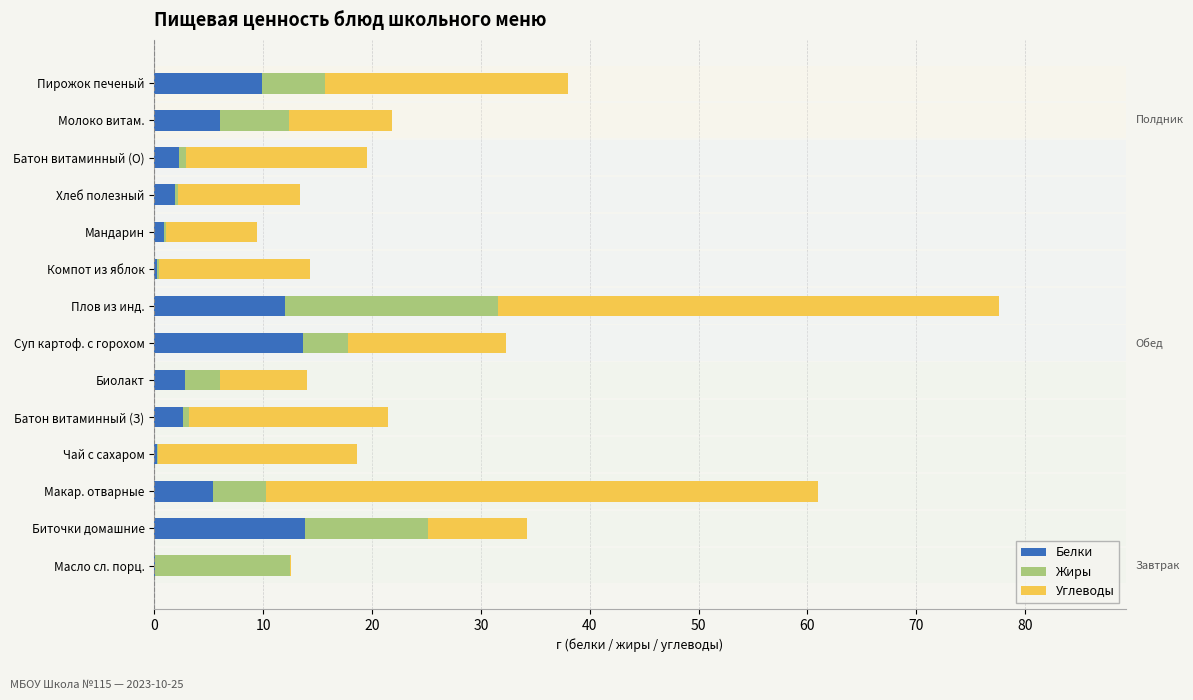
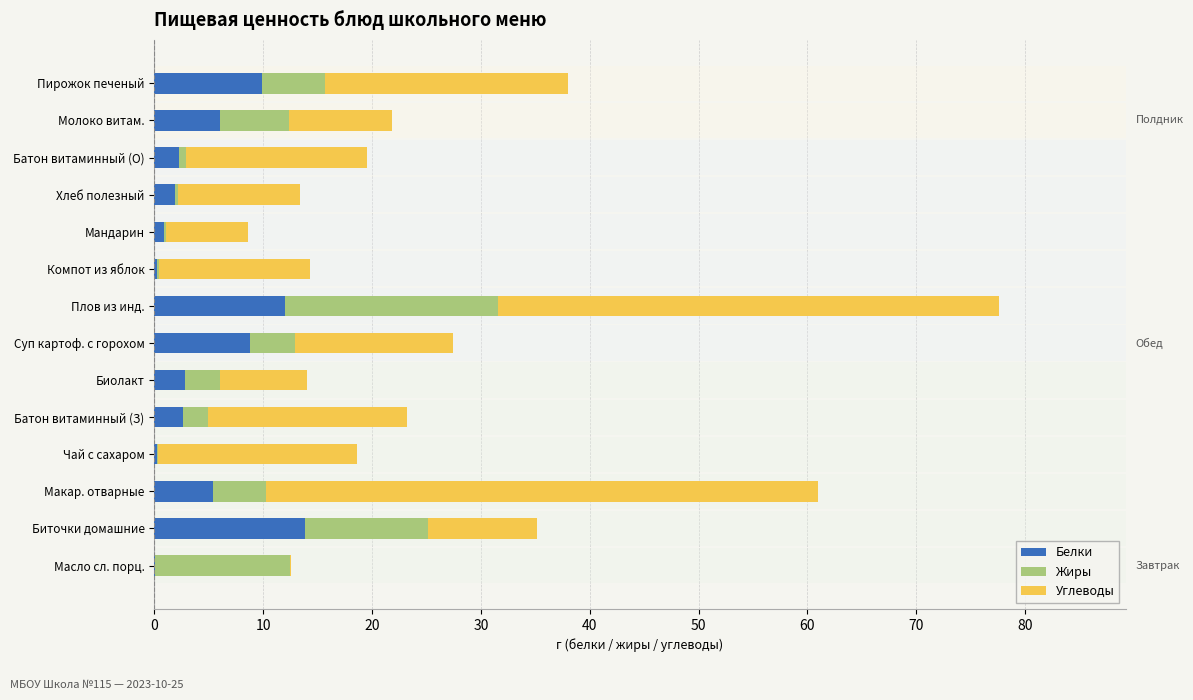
Углеводы, Мандарин: 8.3 -> 7.5
Белки, Суп картоф. с горохом: 13.7 -> 8.8
Жиры, Батон витаминный (З): 0.6 -> 2.3
Углеводы, Биточки домашние: 9.1 -> 10.1
